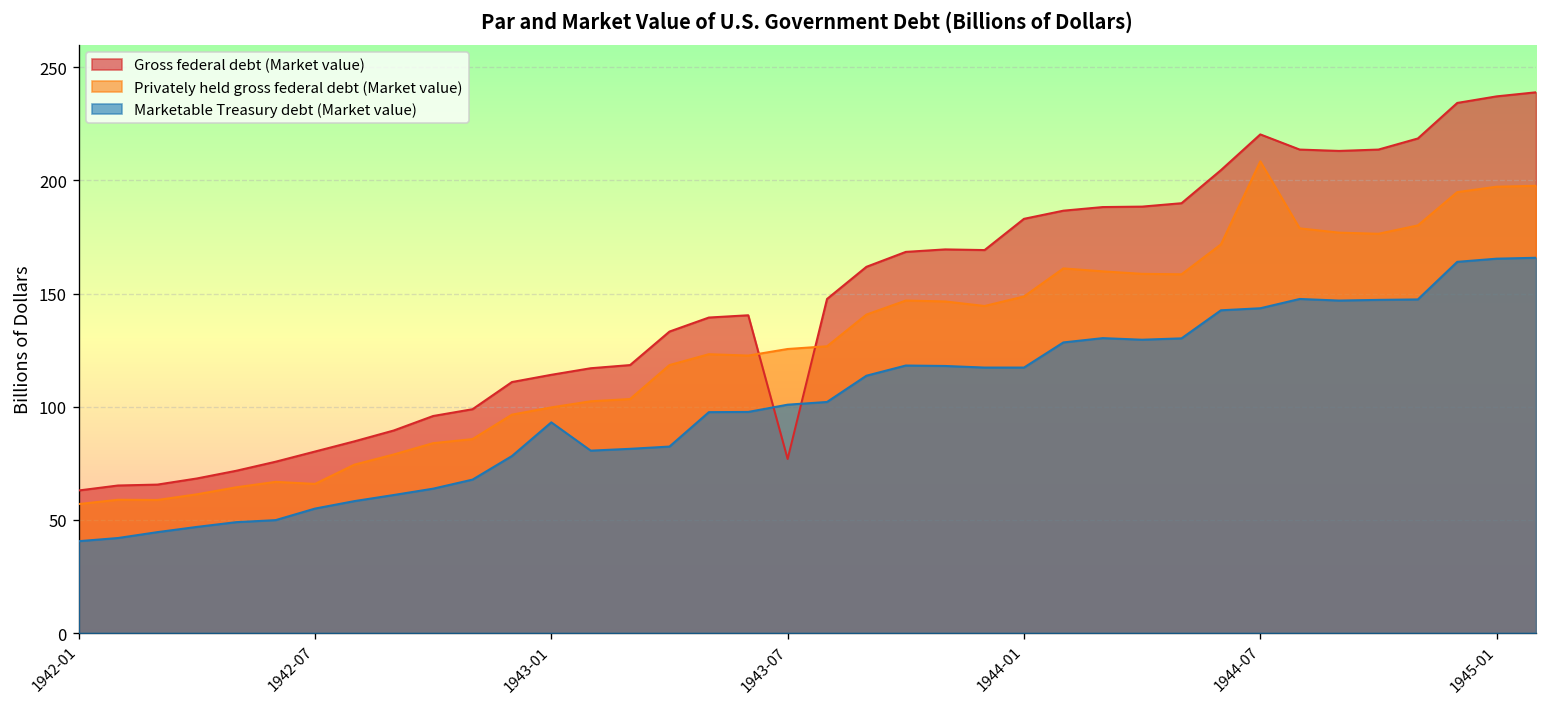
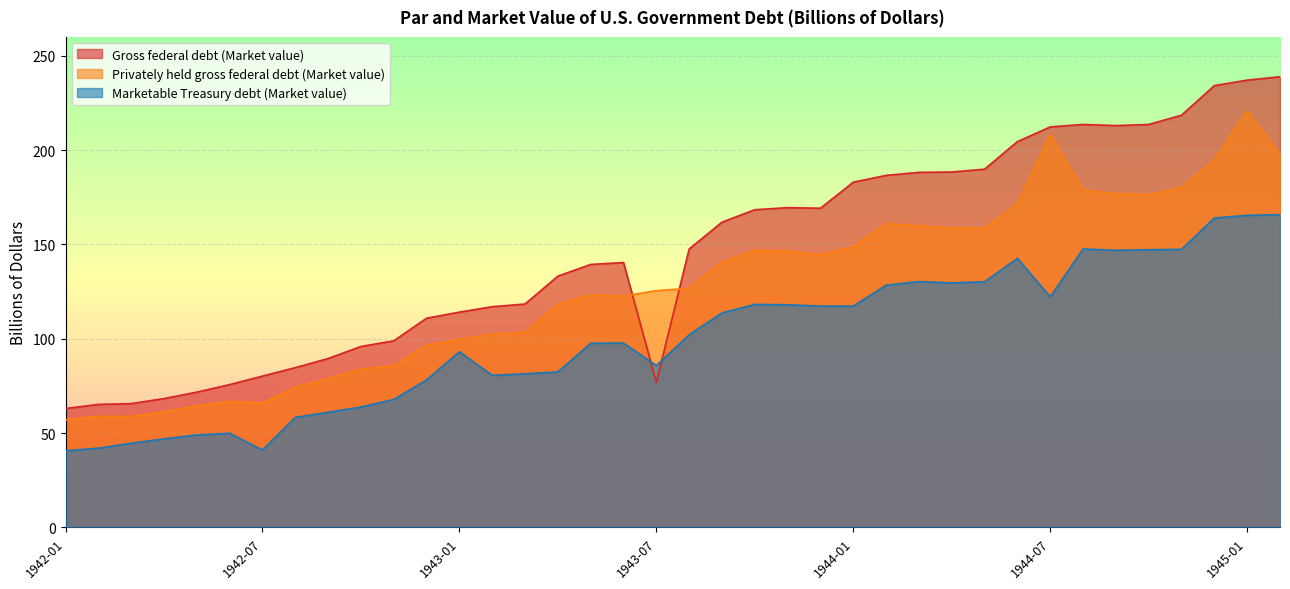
Marketable Treasury debt (Market value), 1942-07: 55 -> 41
Marketable Treasury debt (Market value), 1943-07: 101 -> 86
Gross federal debt (Market value), 1944-07: 220 -> 212
Marketable Treasury debt (Market value), 1944-07: 144 -> 122
Privately held gross federal debt (Market value), 1945-01: 197 -> 221
